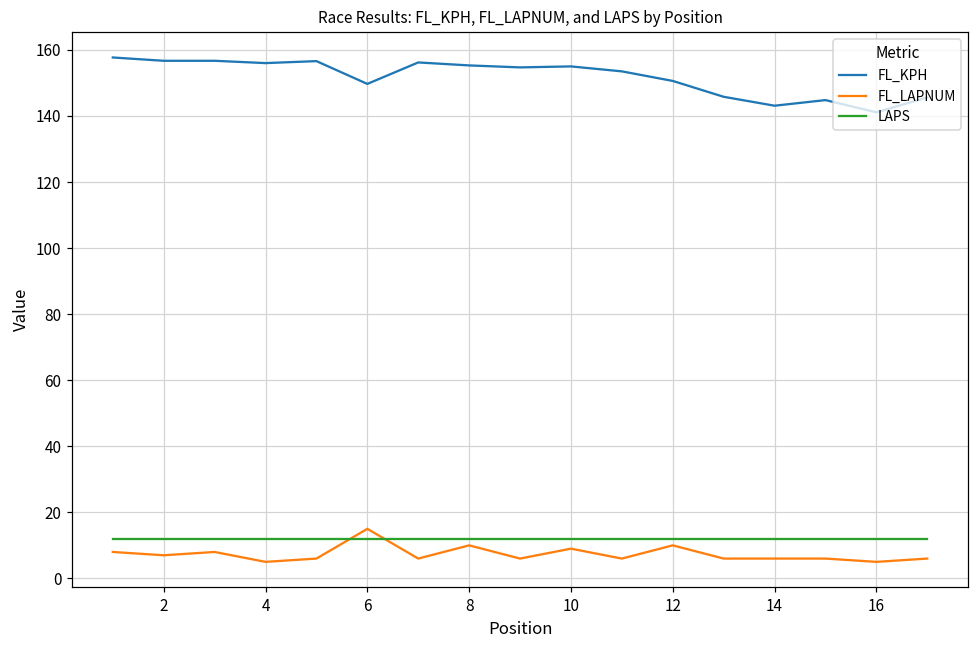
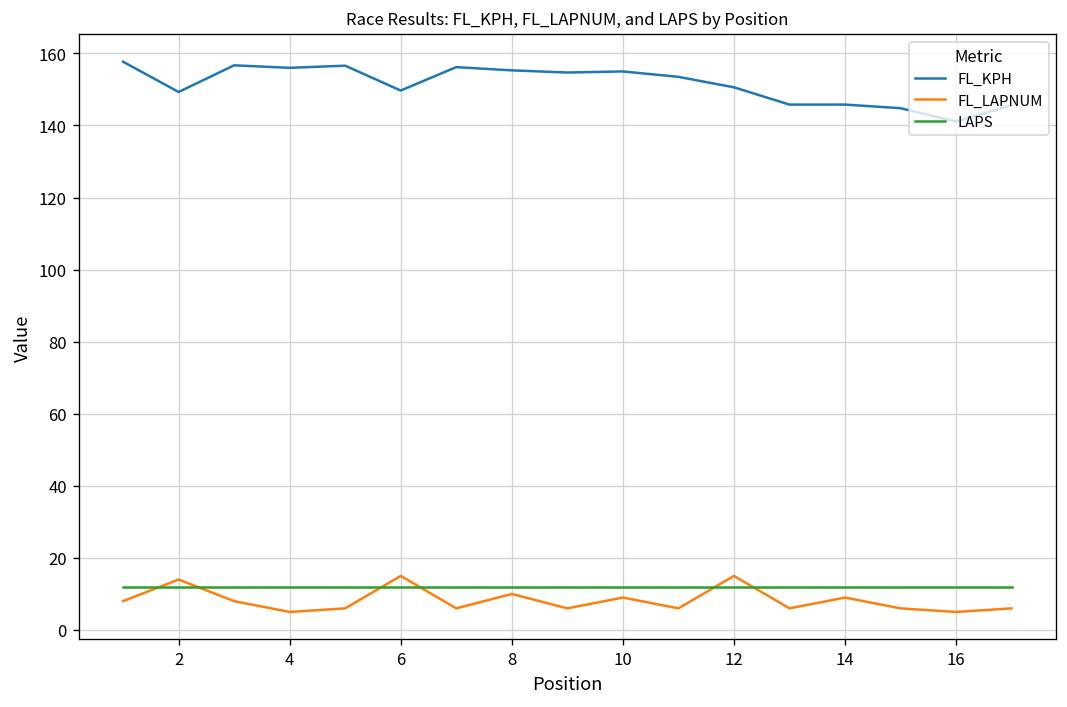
FL_KPH, 2: 157 -> 149
FL_LAPNUM, 2: 7 -> 14
FL_LAPNUM, 12: 10 -> 15
FL_KPH, 14: 143 -> 146
FL_LAPNUM, 14: 6 -> 9
